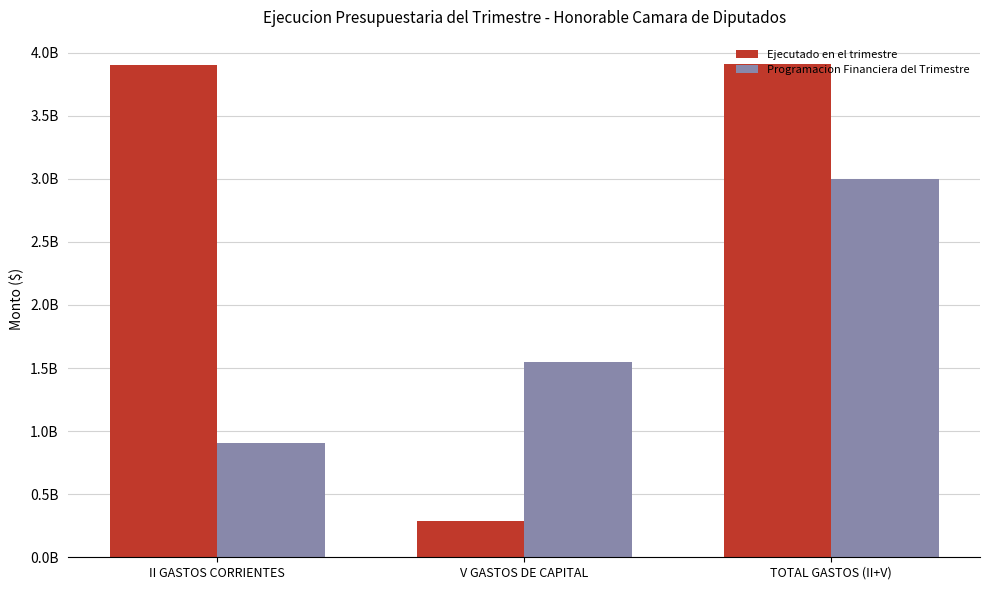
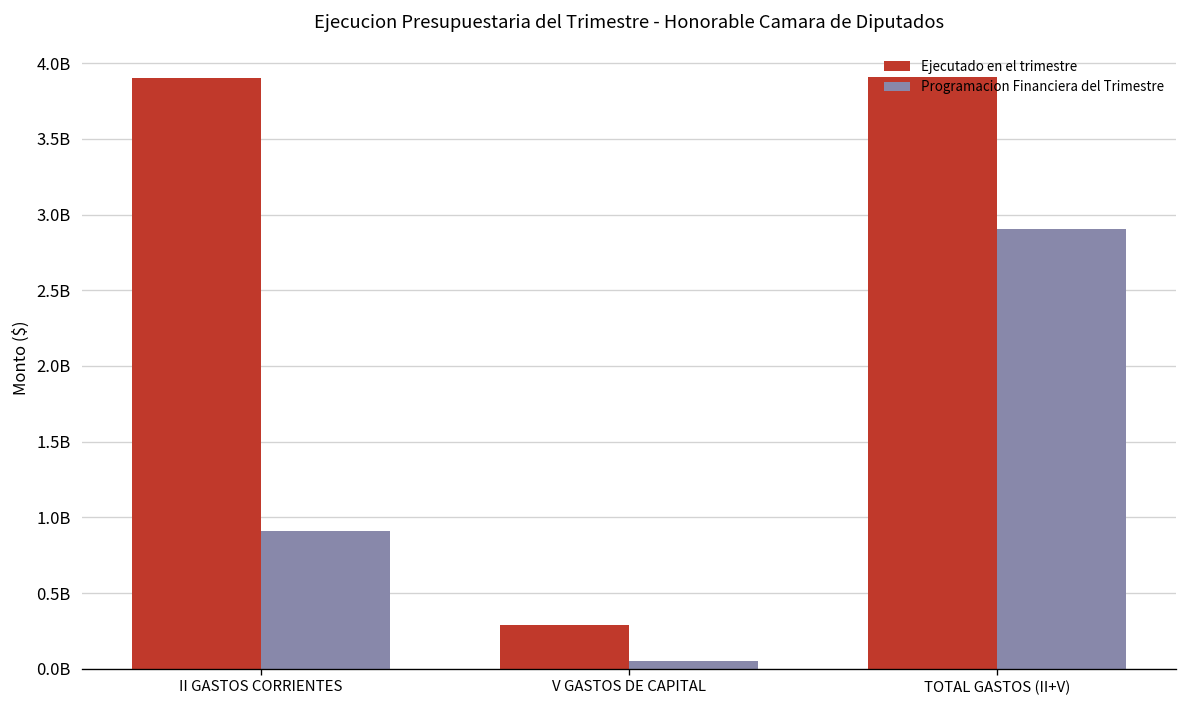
Programacion Financiera del Trimestre, V GASTOS DE CAPITAL: 1550000000 -> 50000000
Programacion Financiera del Trimestre, TOTAL GASTOS (II+V): 3000000000 -> 2900000000
